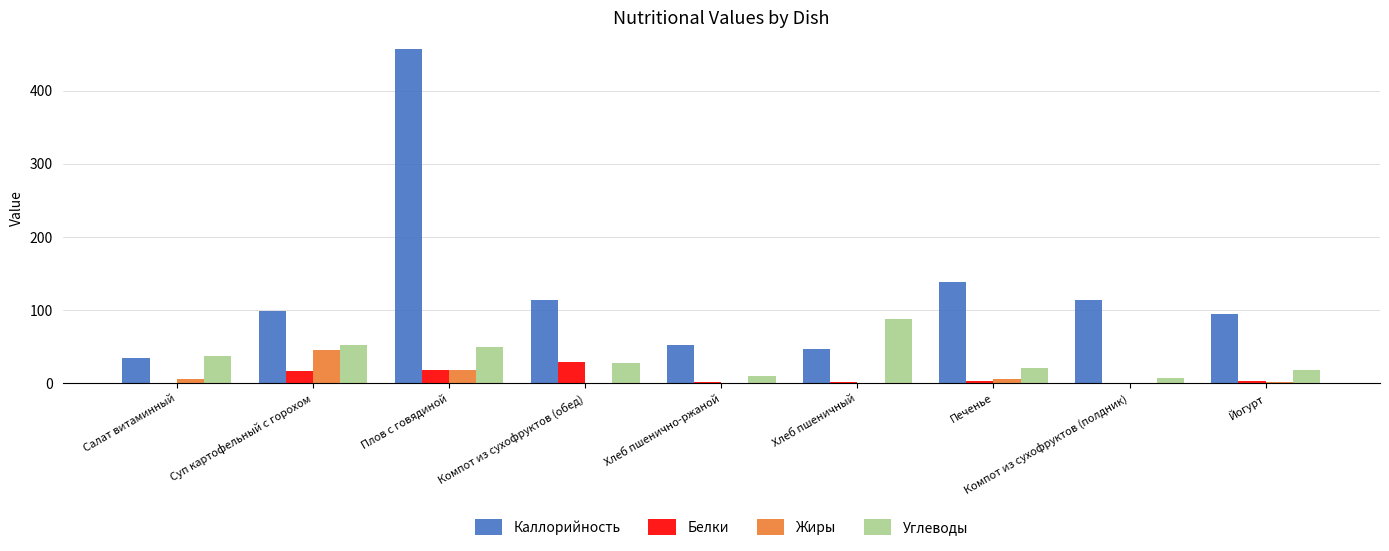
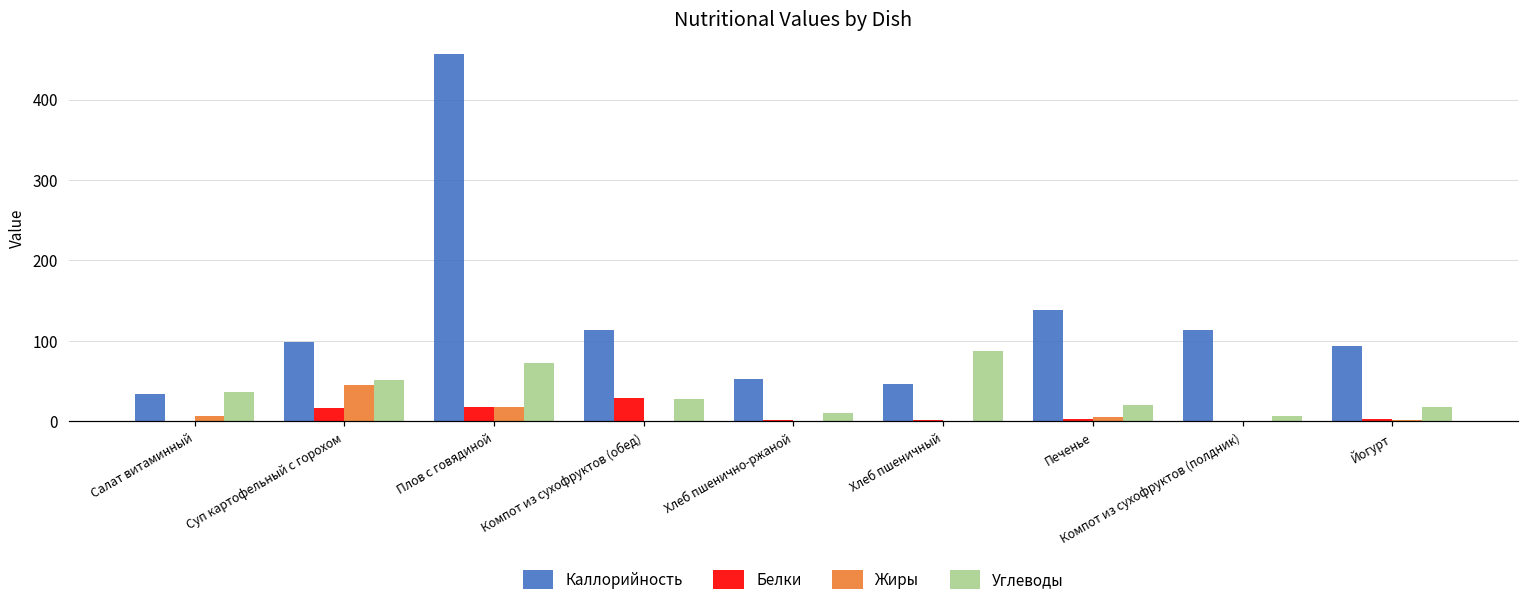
Углеводы, Плов с говядиной: 50 -> 70
